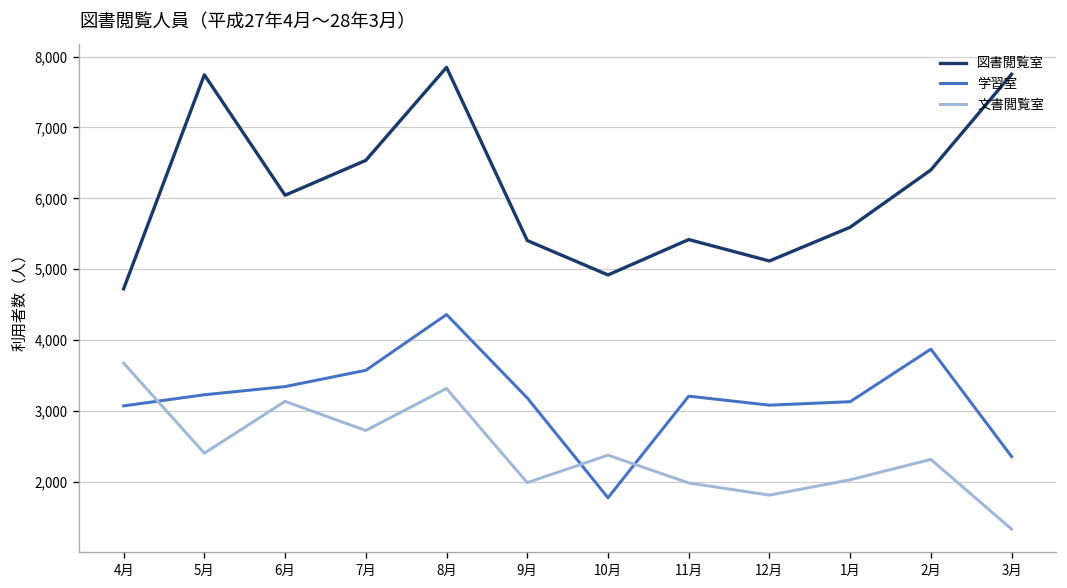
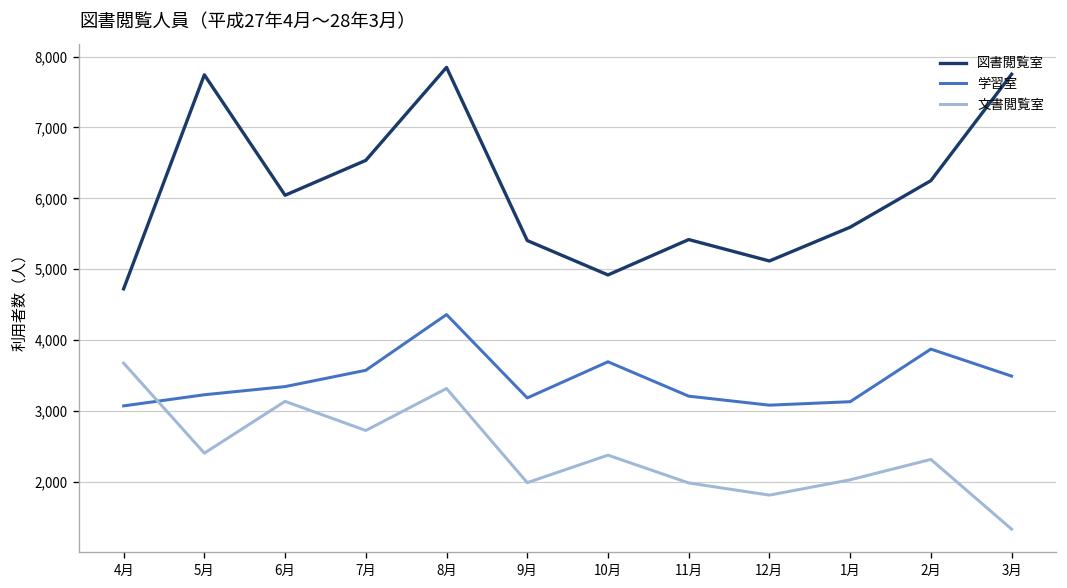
学習室, 10月: 1,800 -> 3,700
図書閲覧室, 2月: 6,400 -> 6,300
学習室, 3月: 2,400 -> 3,500
